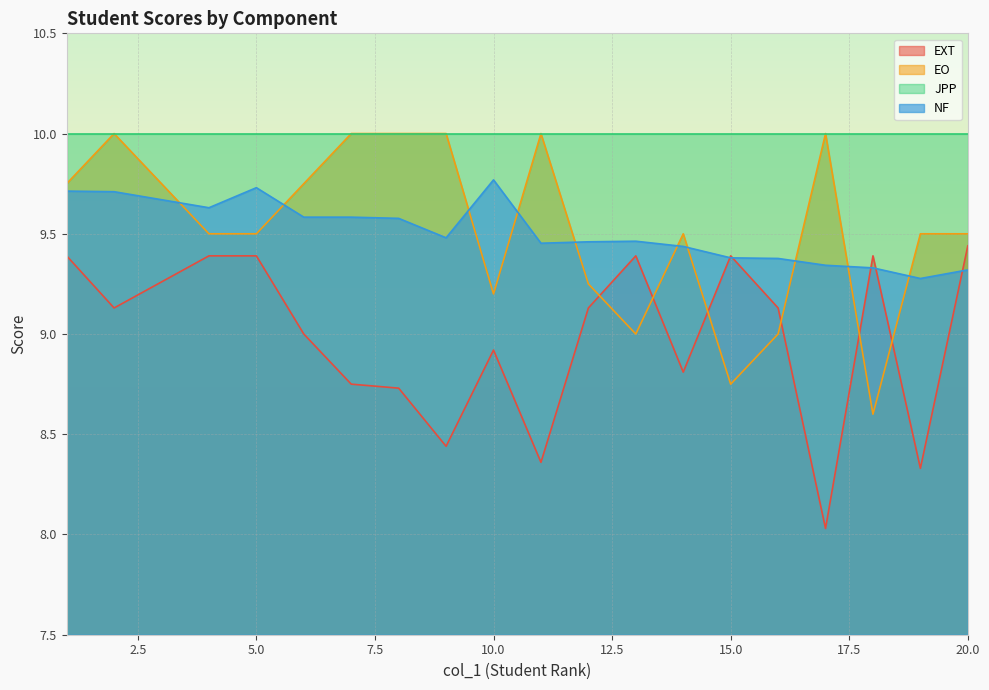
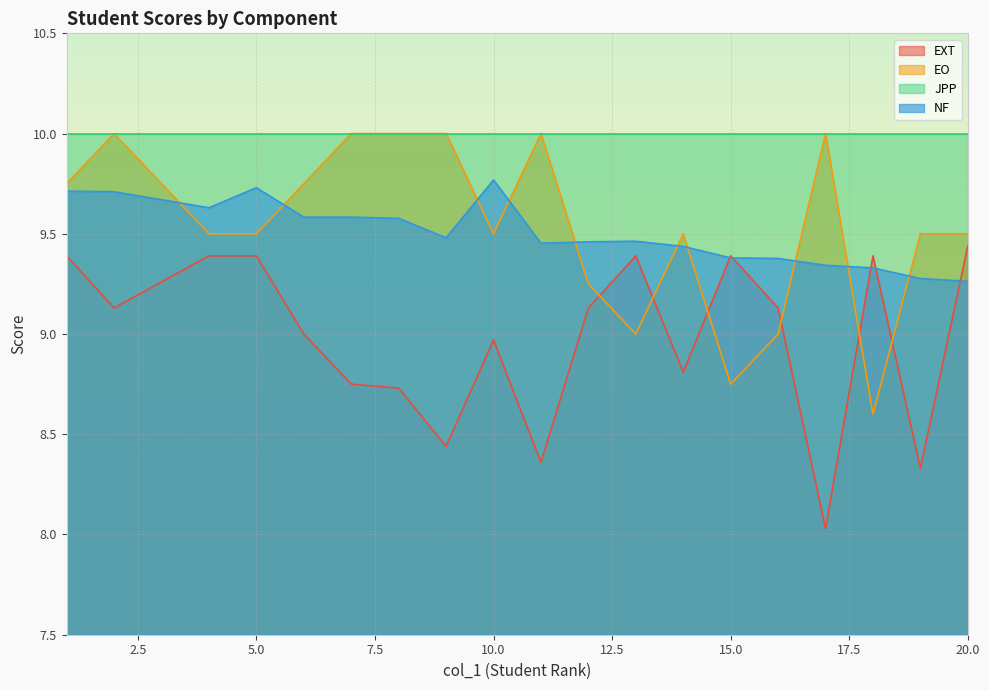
EXT, 10.0: 8.92 -> 8.97
EO, 10.0: 9.2 -> 9.5
NF, 20.0: 9.32 -> 9.26
